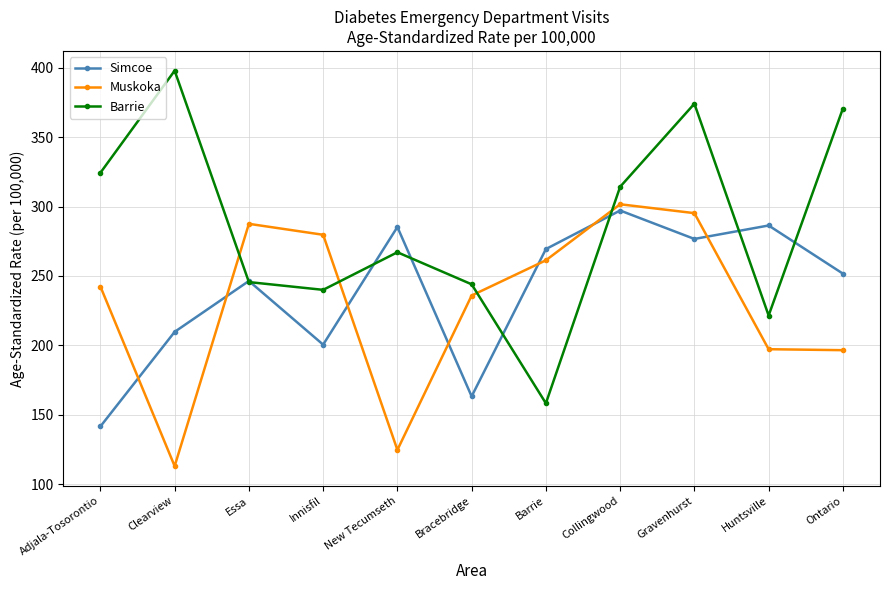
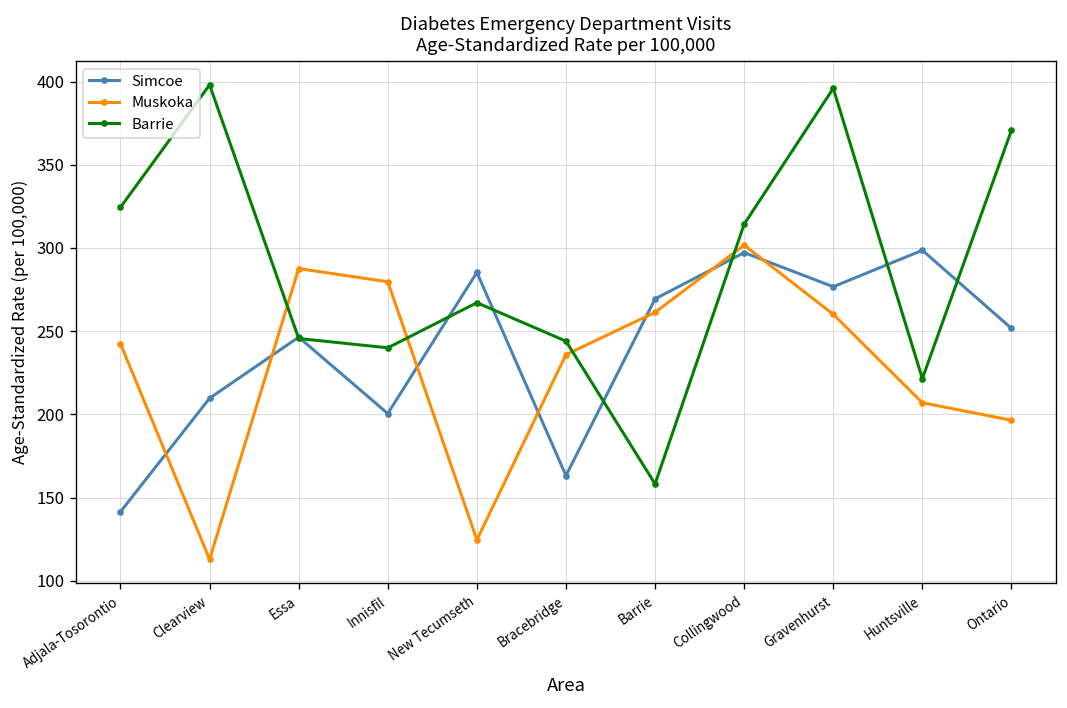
Muskoka, Gravenhurst: 295 -> 260
Barrie, Gravenhurst: 374 -> 396
Simcoe, Huntsville: 286 -> 299
Muskoka, Huntsville: 197 -> 207
